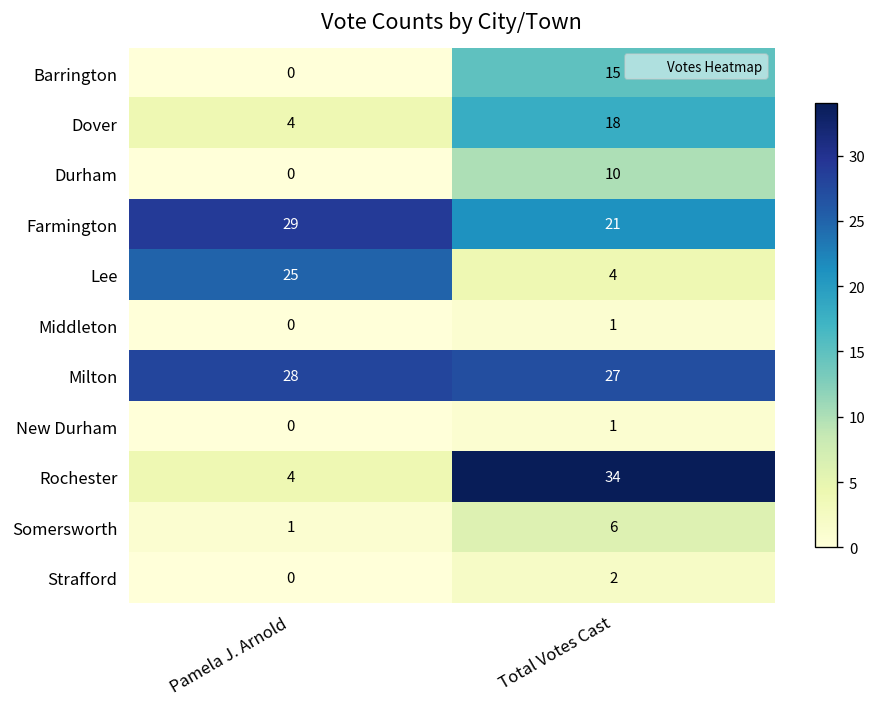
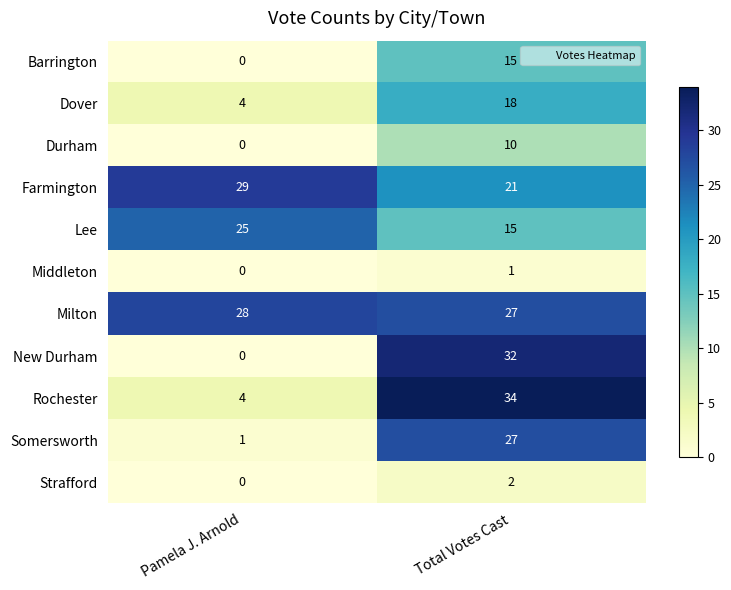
Lee, Total Votes Cast: 4 -> 15
New Durham, Total Votes Cast: 1 -> 32
Somersworth, Total Votes Cast: 6 -> 27
